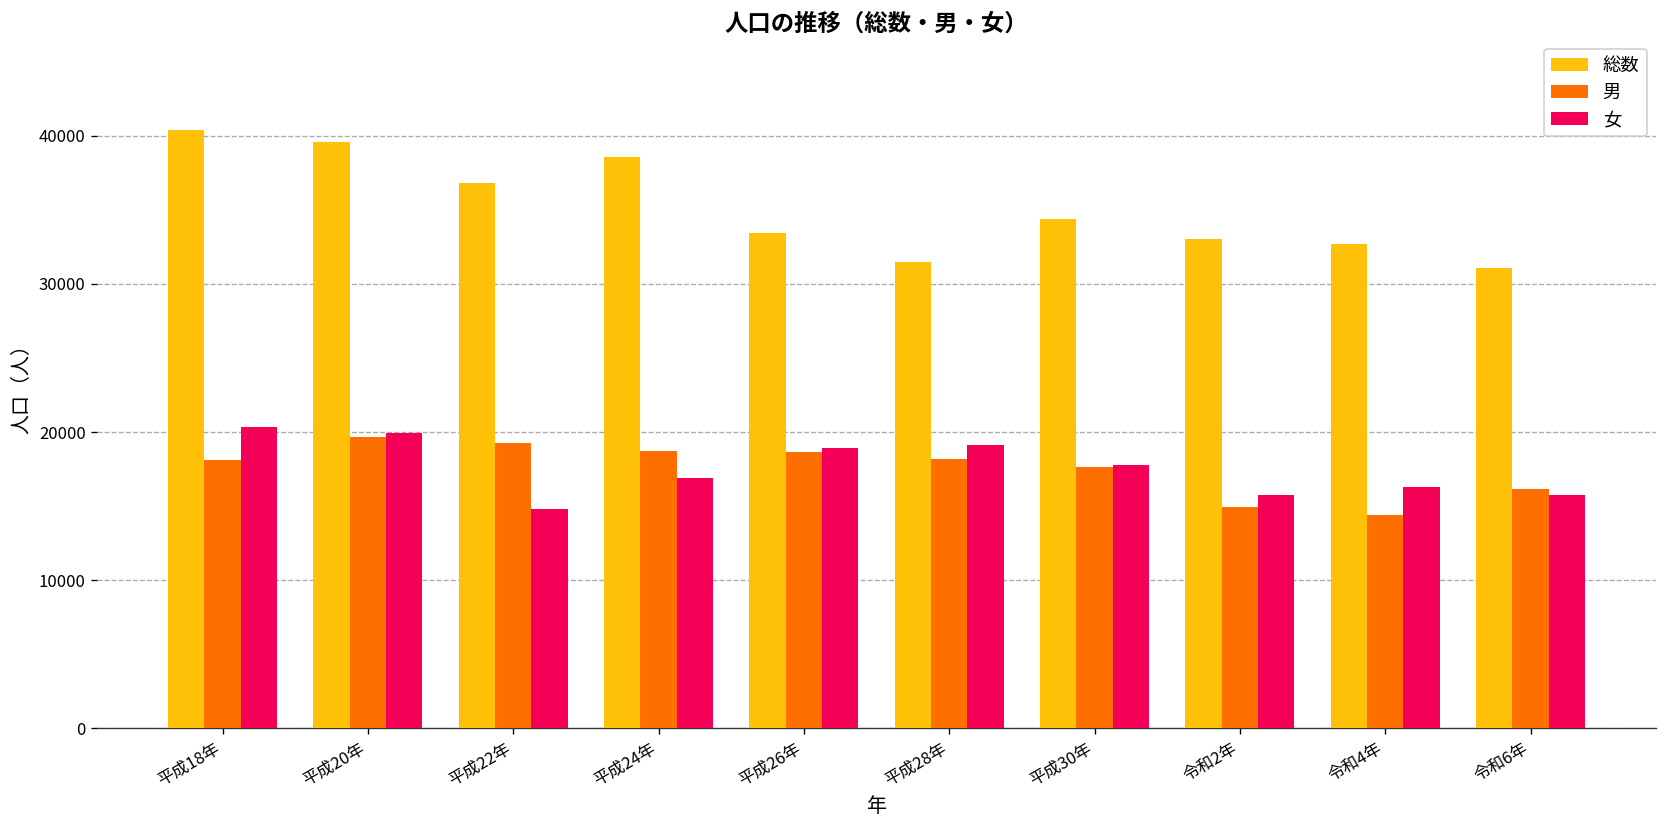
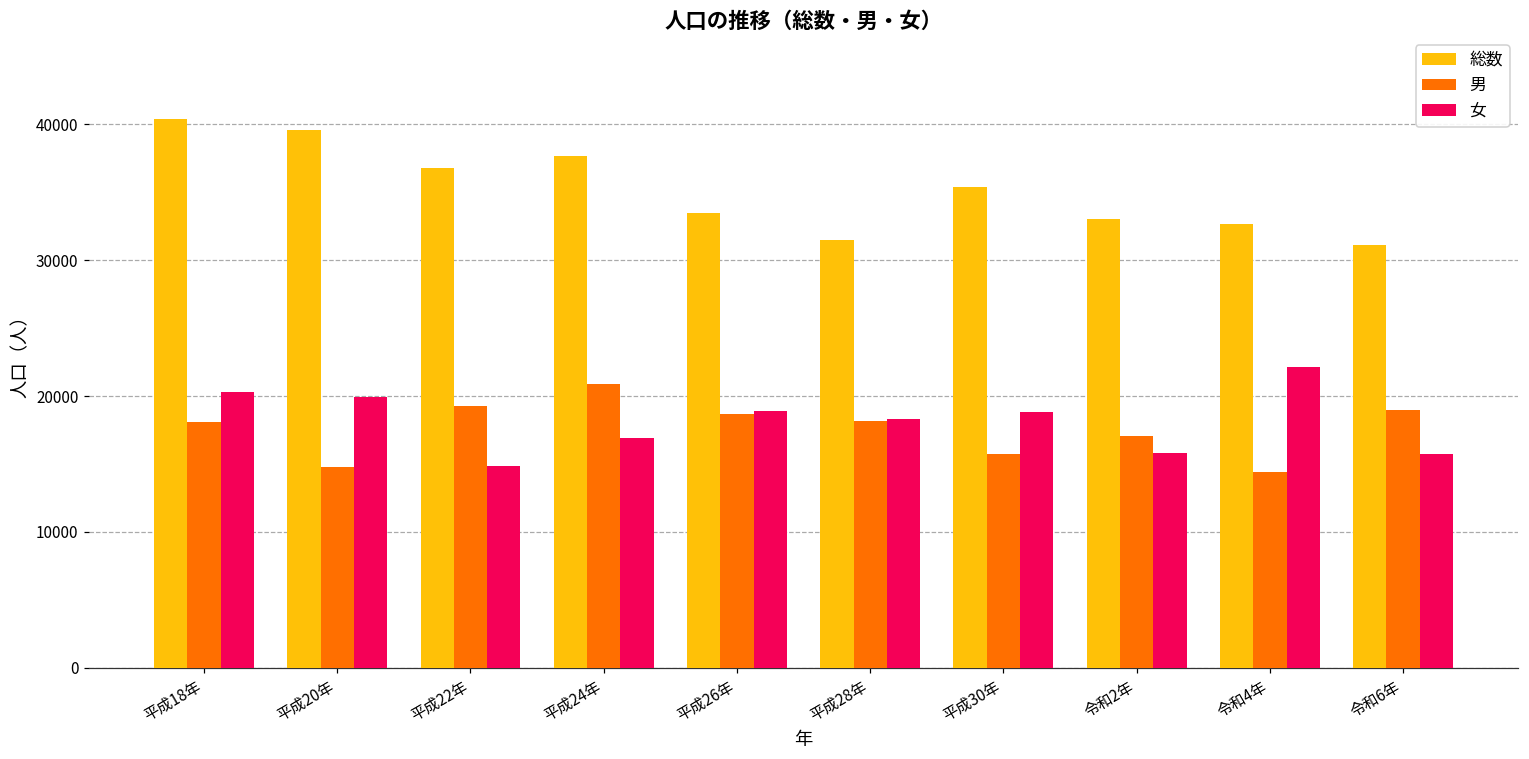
男, 平成20年: 19600 -> 14800
総数, 平成24年: 38600 -> 37700
男, 平成24年: 18700 -> 20900
女, 平成28年: 19100 -> 18300
総数, 平成30年: 34400 -> 35400
男, 平成30年: 17700 -> 15700
女, 平成30年: 17800 -> 18800
男, 令和2年: 14900 -> 17100
女, 令和4年: 16300 -> 22200
男, 令和6年: 16100 -> 19000
